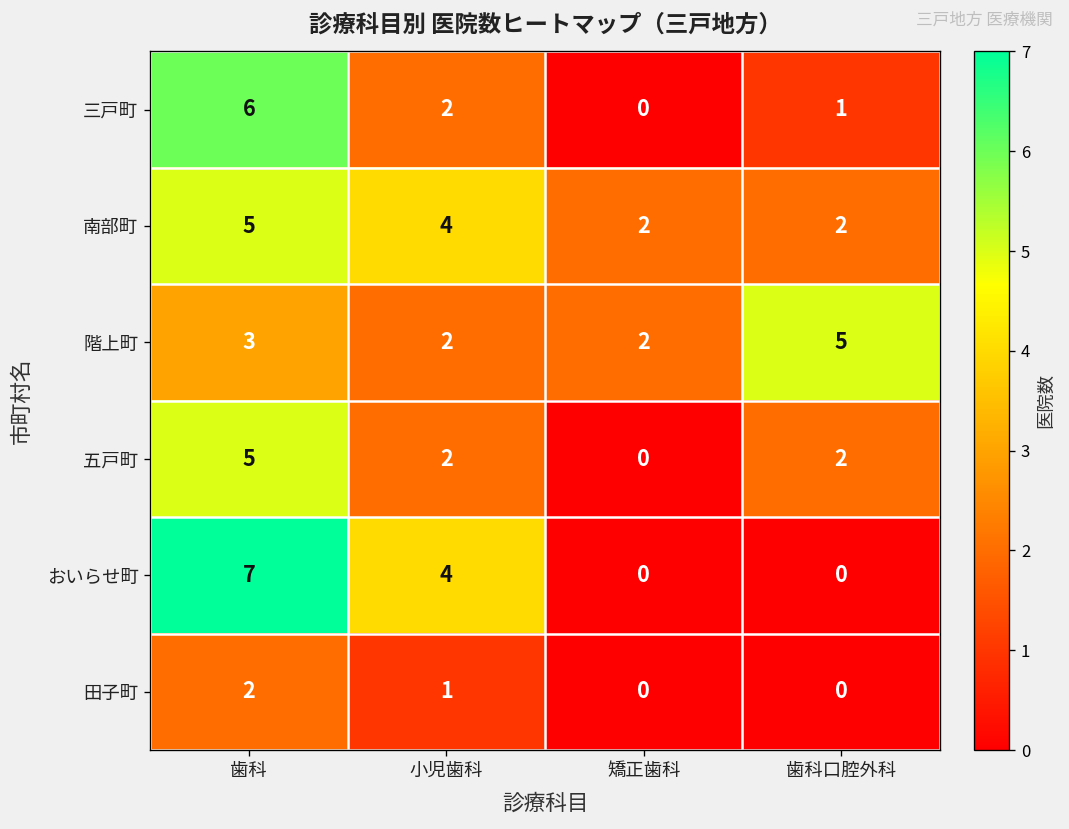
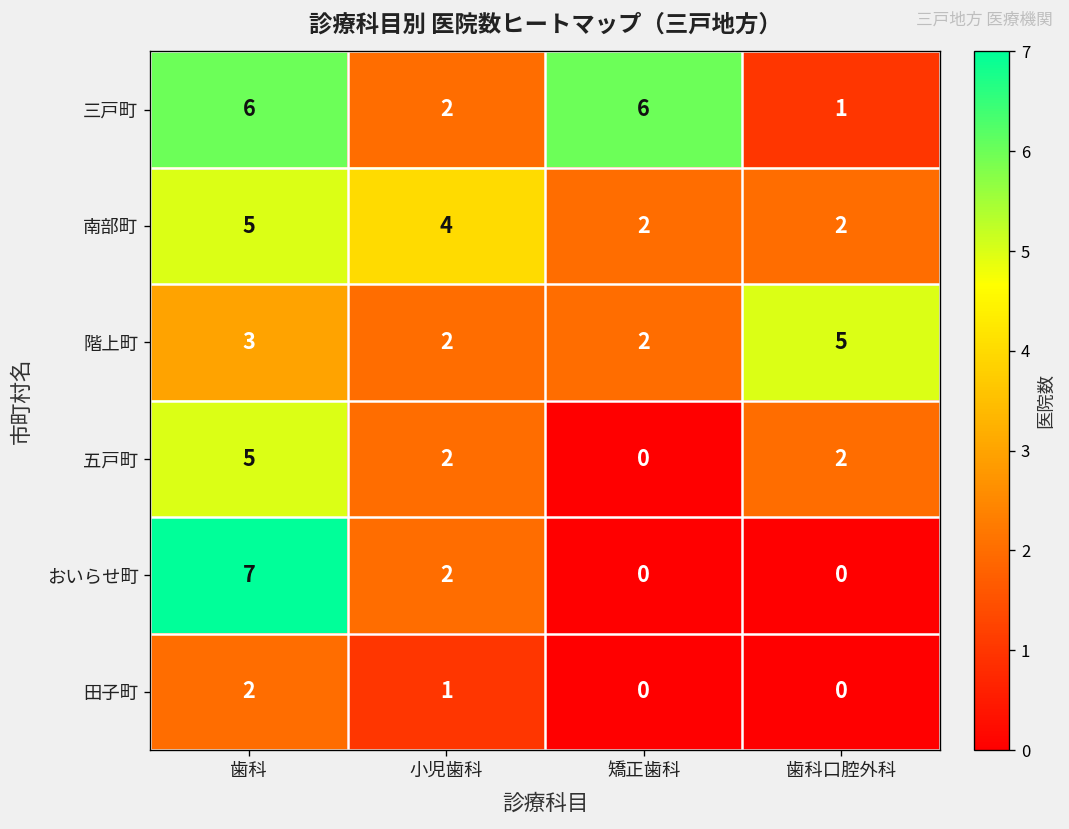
三戸町, 矯正歯科: 0 -> 6
おいらせ町, 小児歯科: 4 -> 2
